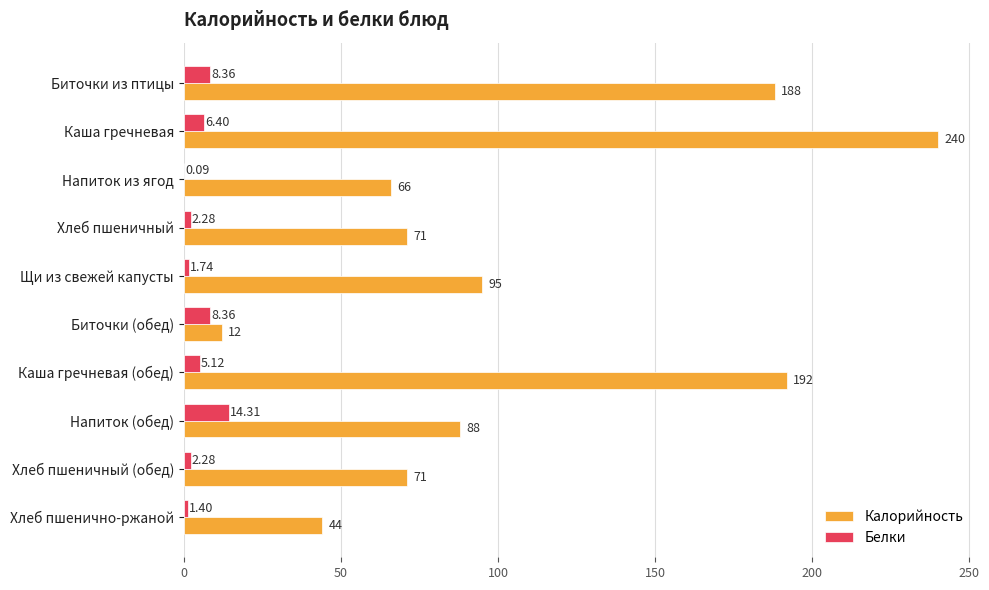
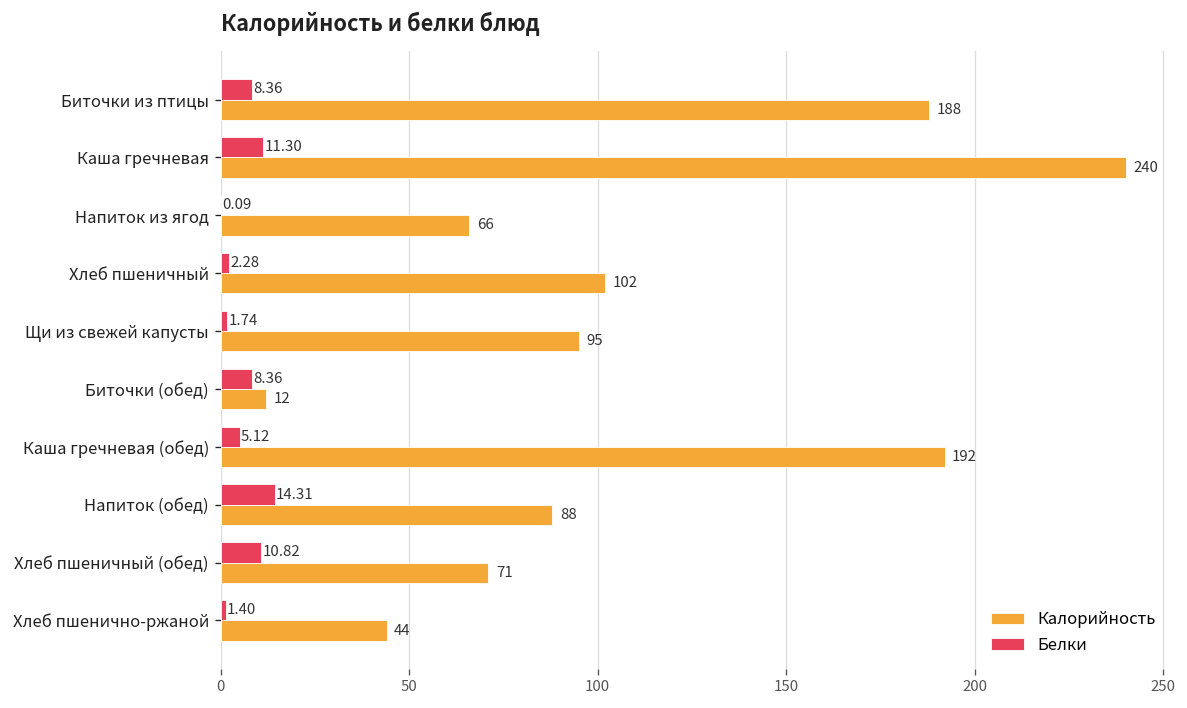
Белки, Каша гречневая: 6.40 -> 11.30
Калорийность, Хлеб пшеничный: 71 -> 102
Белки, Хлеб пшеничный (обед): 2.28 -> 10.82
